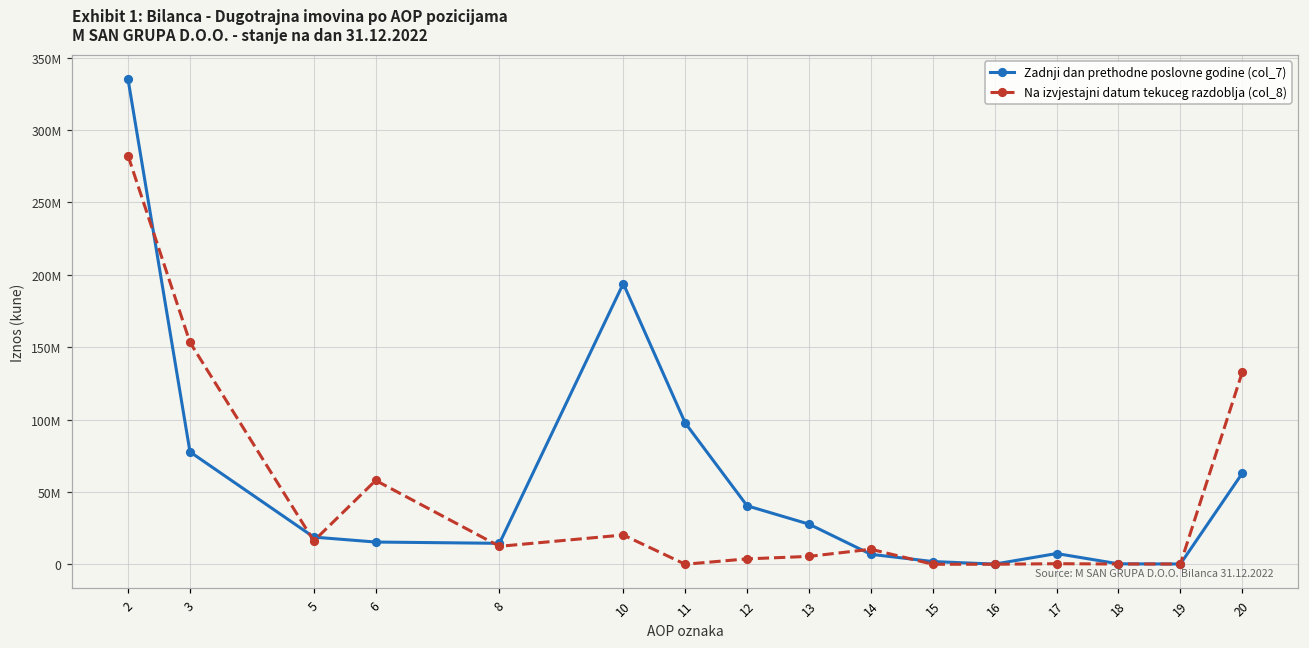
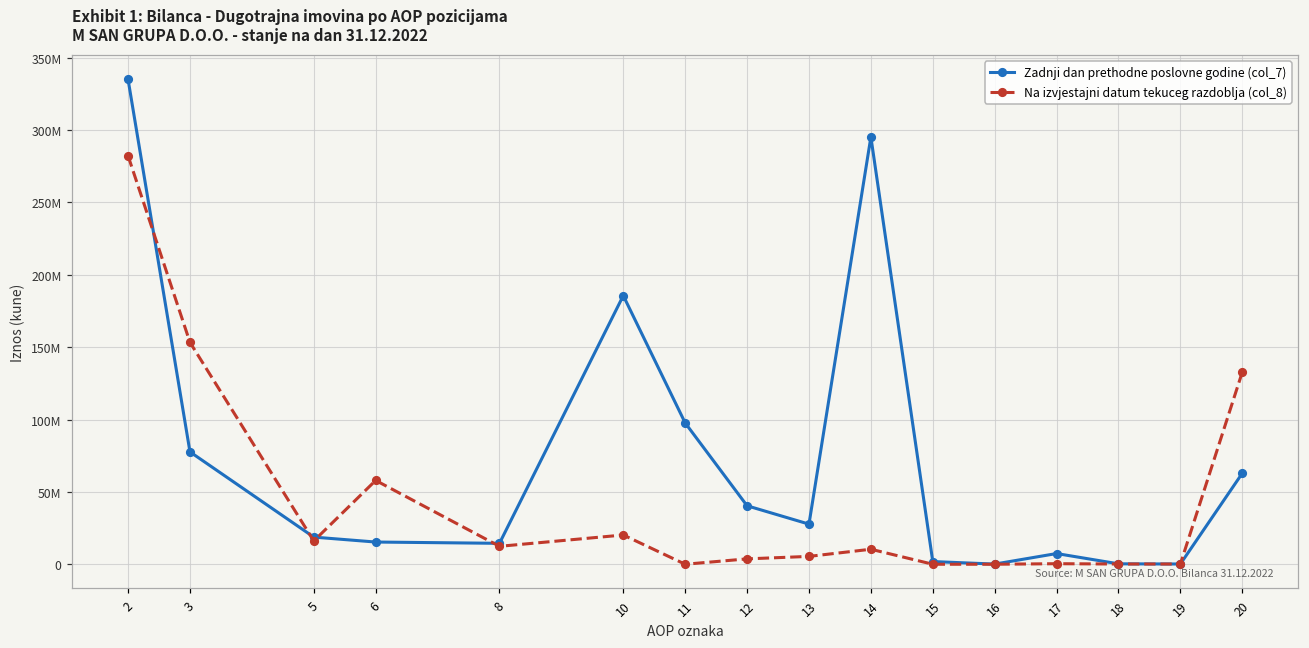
Zadnji dan prethodne poslovne godine (col_7), 10: 194000000 -> 186000000
Zadnji dan prethodne poslovne godine (col_7), 14: 7000000 -> 295000000
